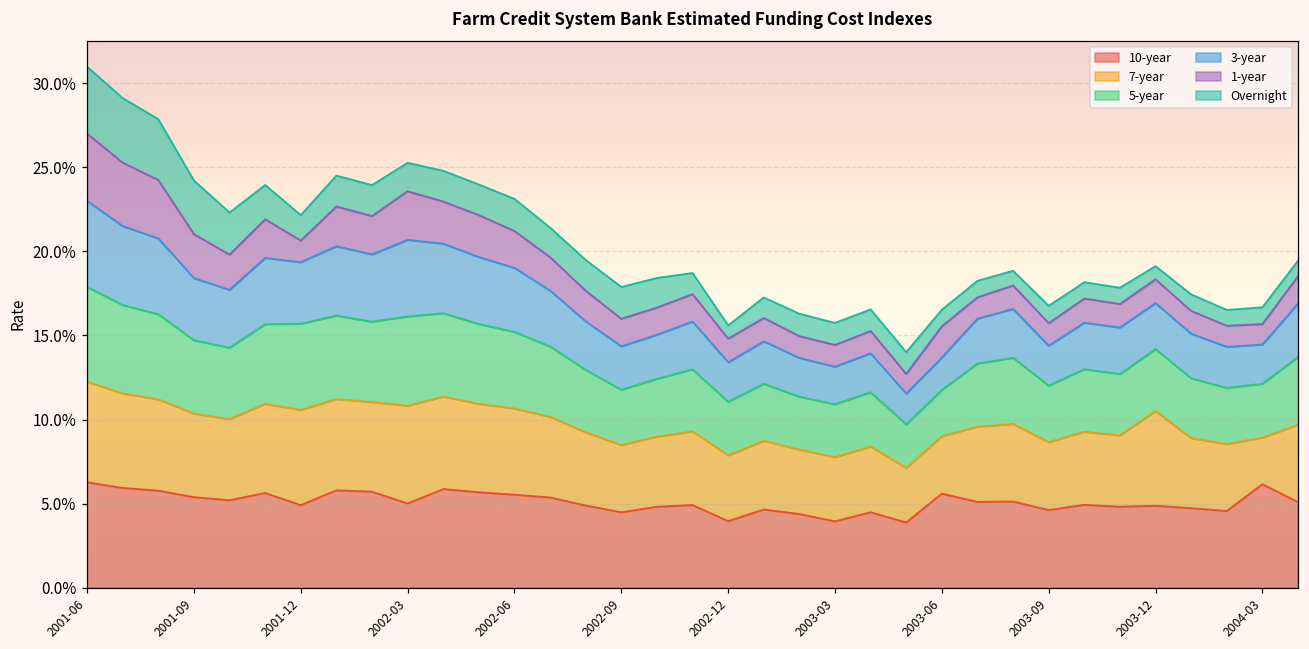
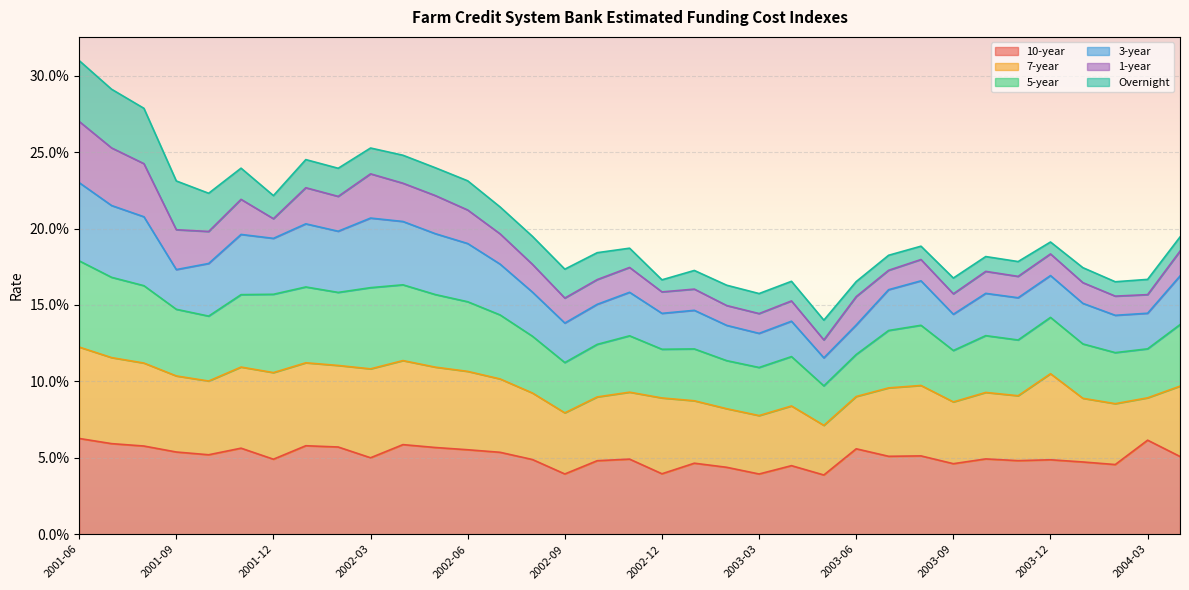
3-year, 2001-09: 3.7% -> 2.6%
10-year, 2002-09: 4.5% -> 3.9%
7-year, 2002-12: 3.9% -> 5.0%
